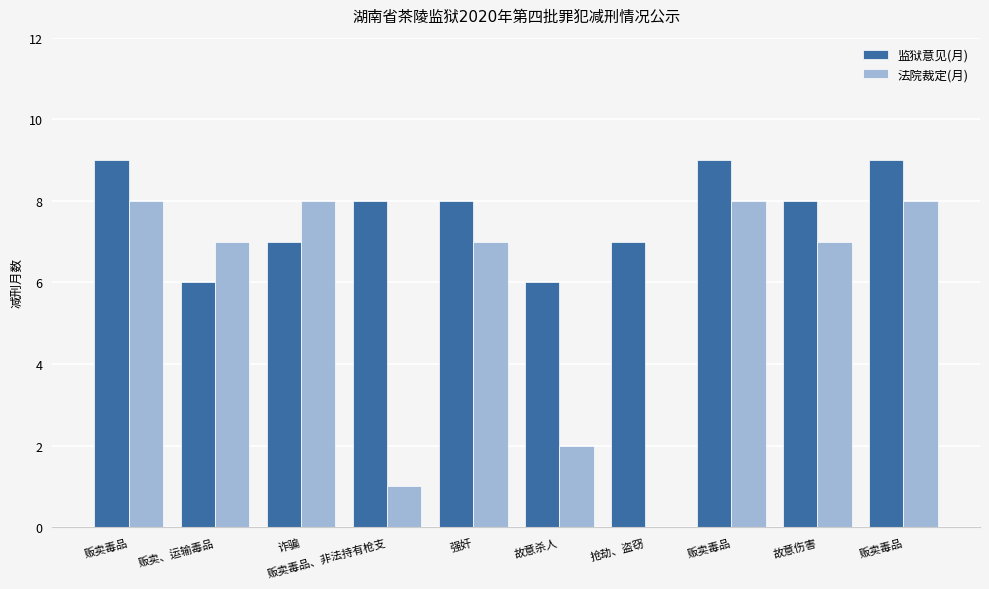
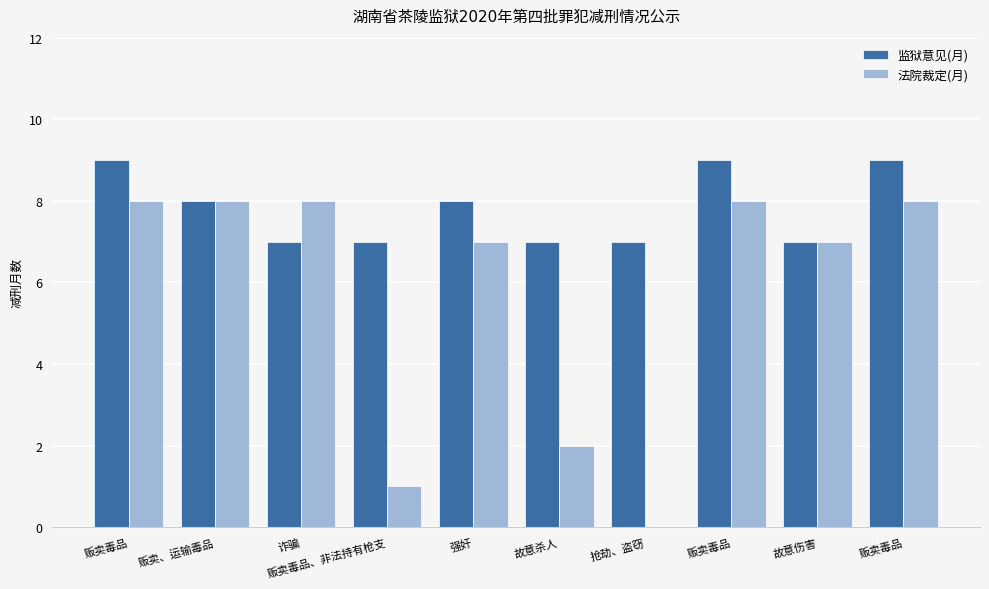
监狱意见(月), 贩卖、运输毒品: 6 -> 8
法院裁定(月), 贩卖、运输毒品: 7 -> 8
监狱意见(月), 贩卖毒品、非法持有枪支: 8 -> 7
监狱意见(月), 故意杀人: 6 -> 7
监狱意见(月), 故意伤害: 8 -> 7
